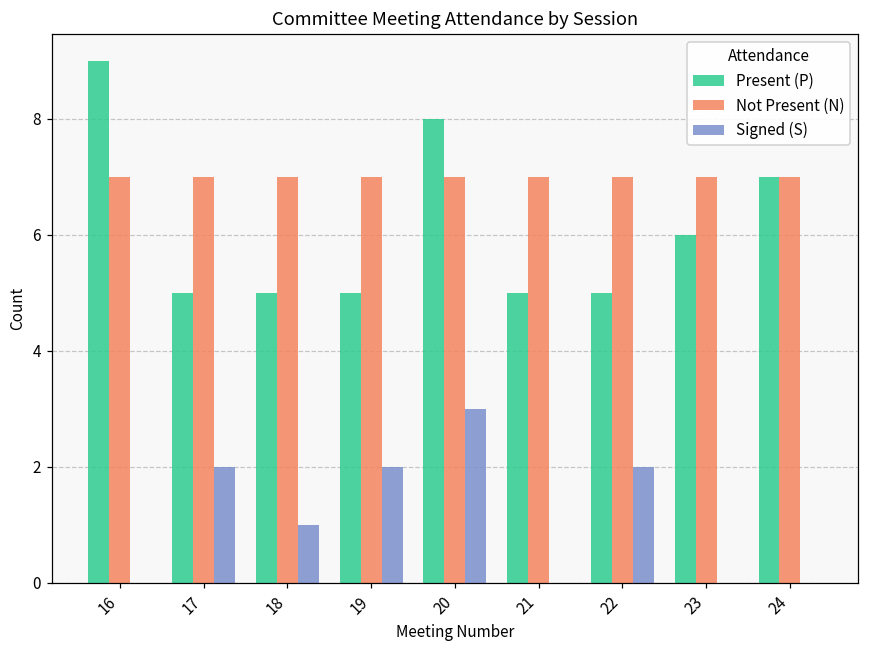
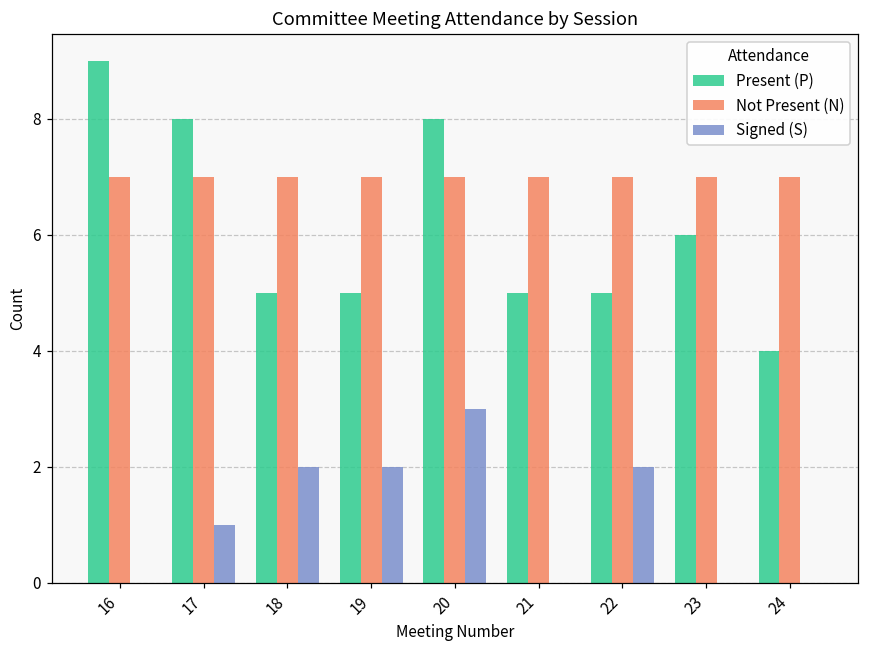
Present (P), 17: 5 -> 8
Signed (S), 17: 2 -> 1
Signed (S), 18: 1 -> 2
Present (P), 24: 7 -> 4
